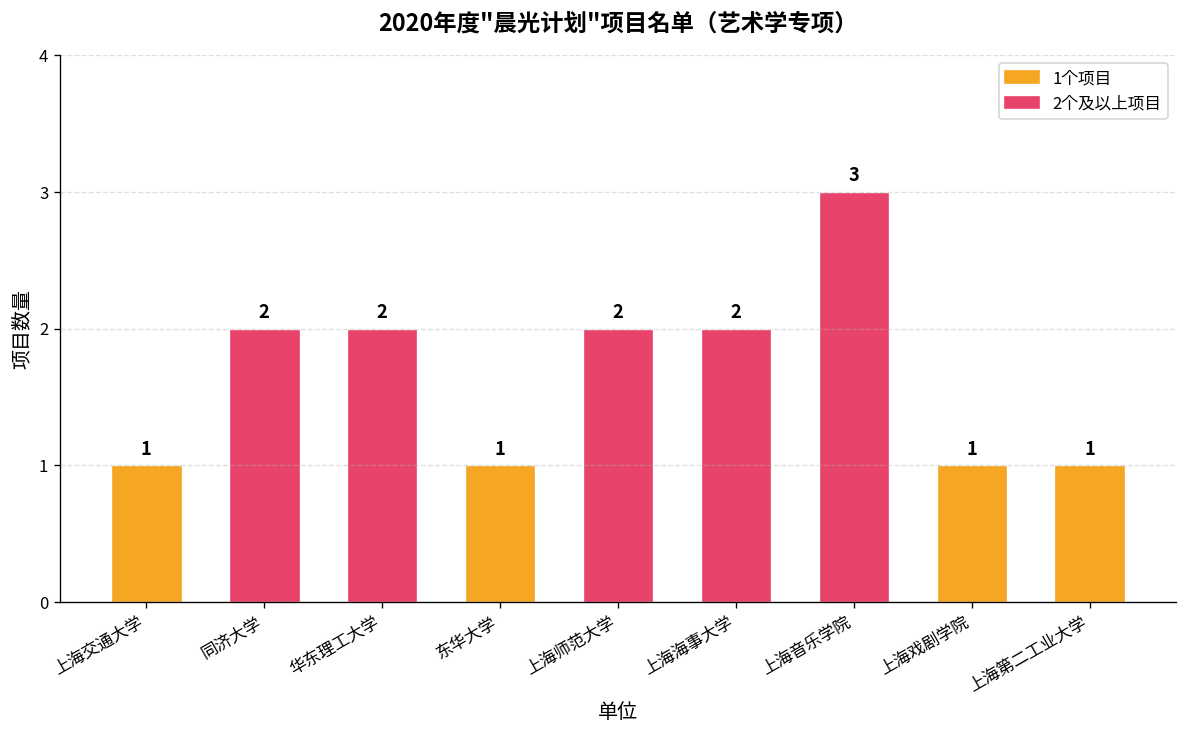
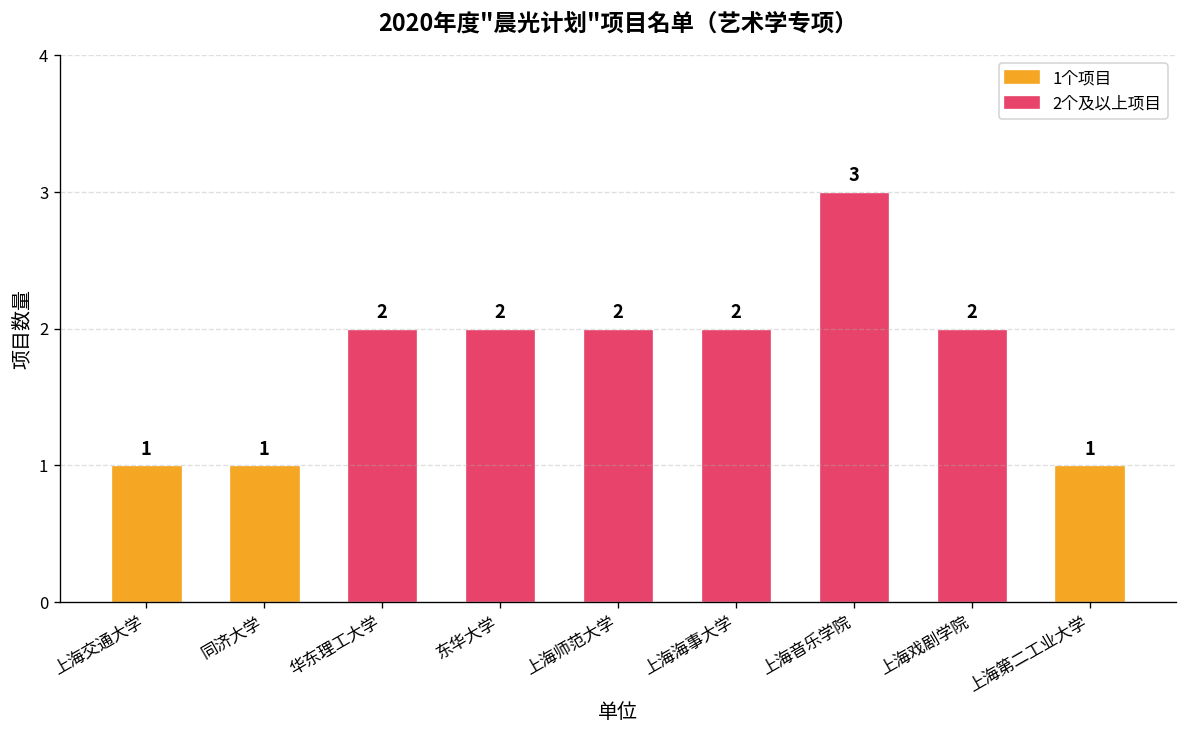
同济大学: 2 -> 1
东华大学: 1 -> 2
上海戏剧学院: 1 -> 2
